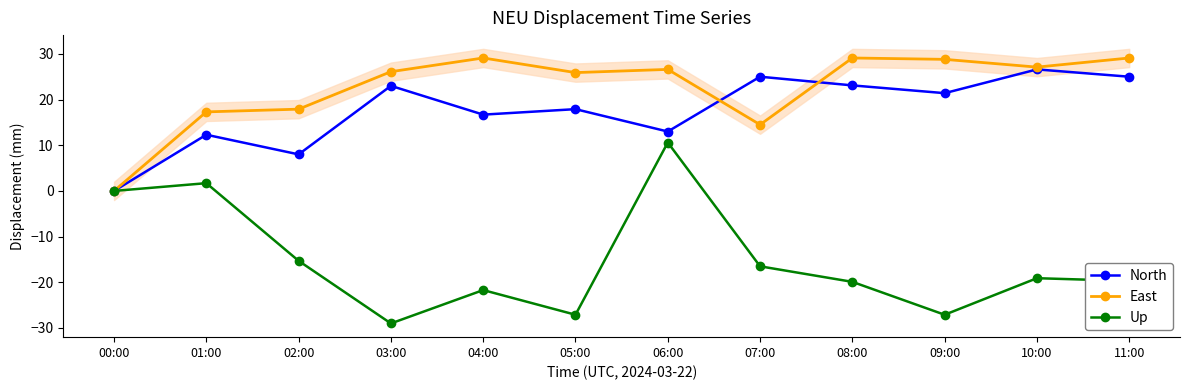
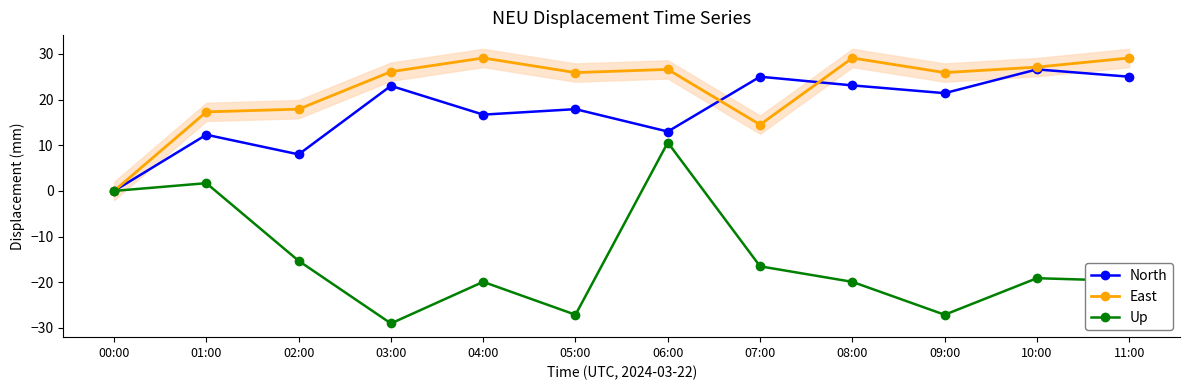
Up, 04:00: -22 -> -20
East, 09:00: 29 -> 26
